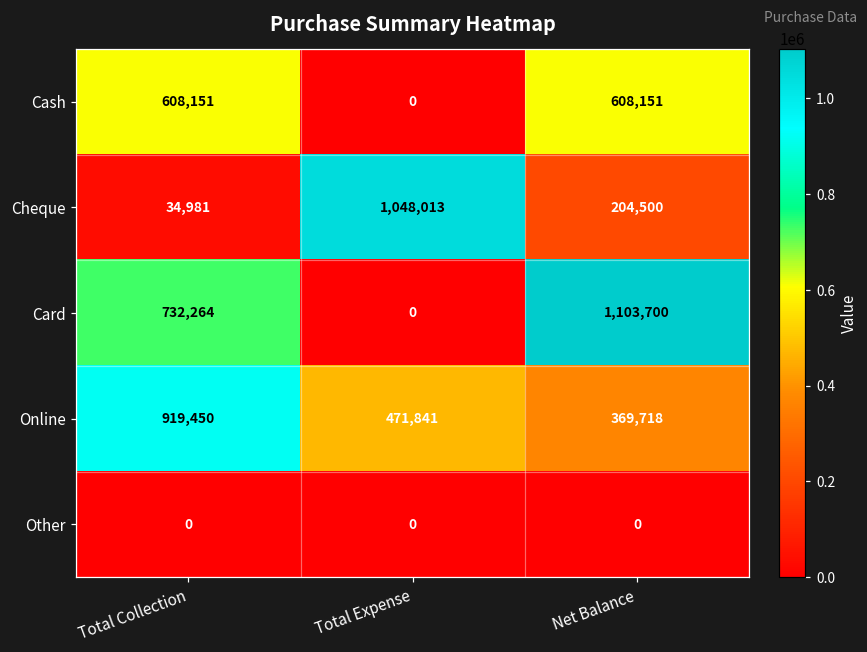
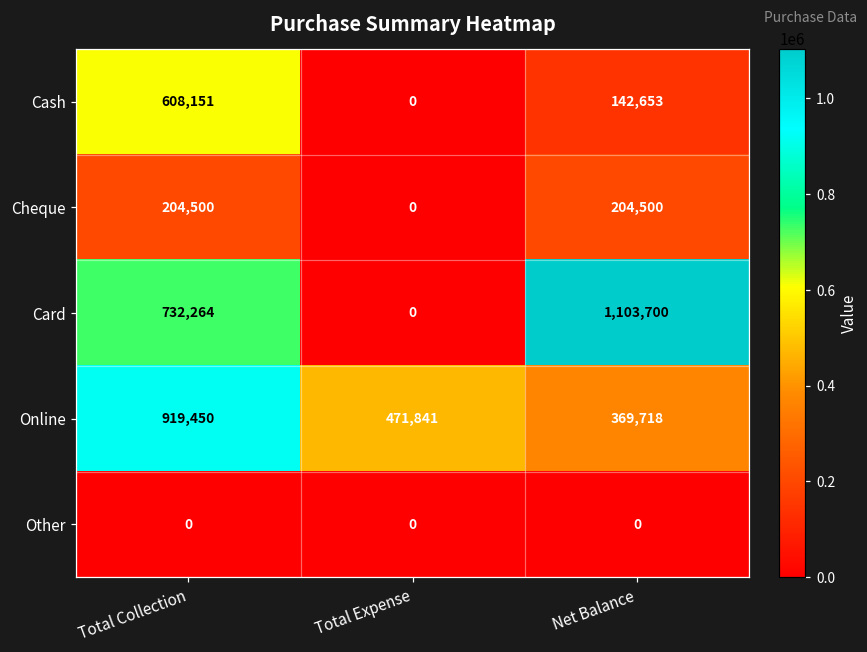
Cash, Net Balance: 608,151 -> 142,653
Cheque, Total Collection: 34,981 -> 204,500
Cheque, Total Expense: 1,048,013 -> 0
